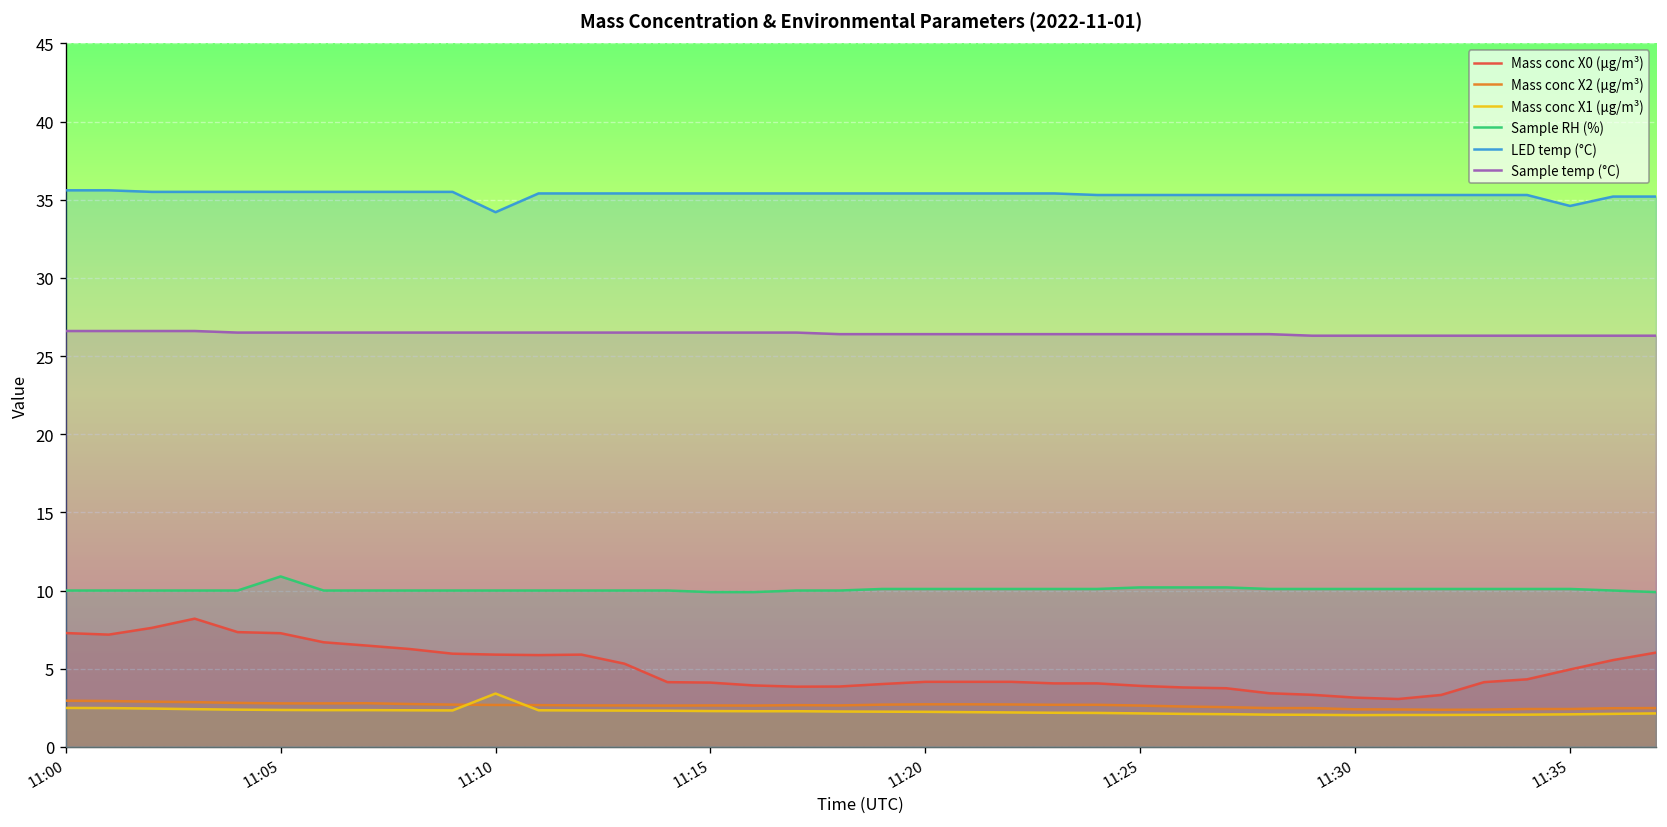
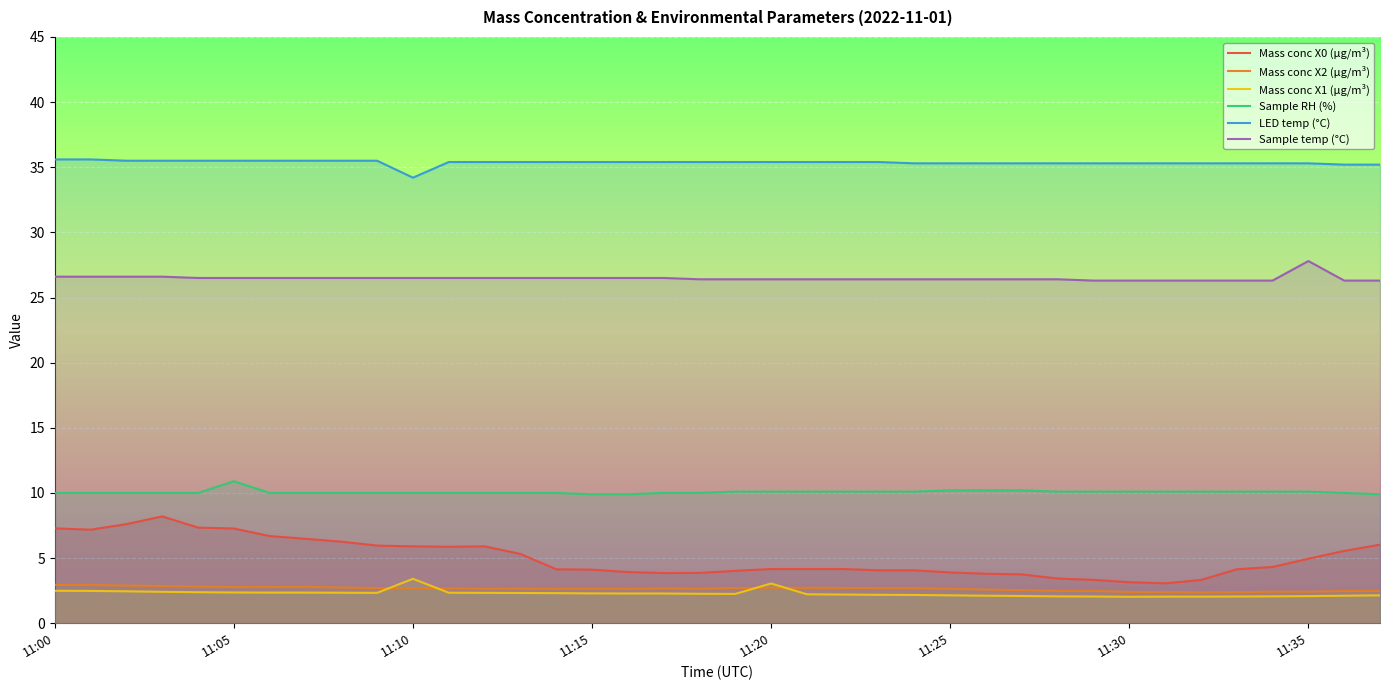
Mass conc X1 (μg/m³), 11:20: 2.2 -> 3.1
LED temp (°C), 11:35: 34.6 -> 35.3
Sample temp (°C), 11:35: 26.3 -> 27.8
